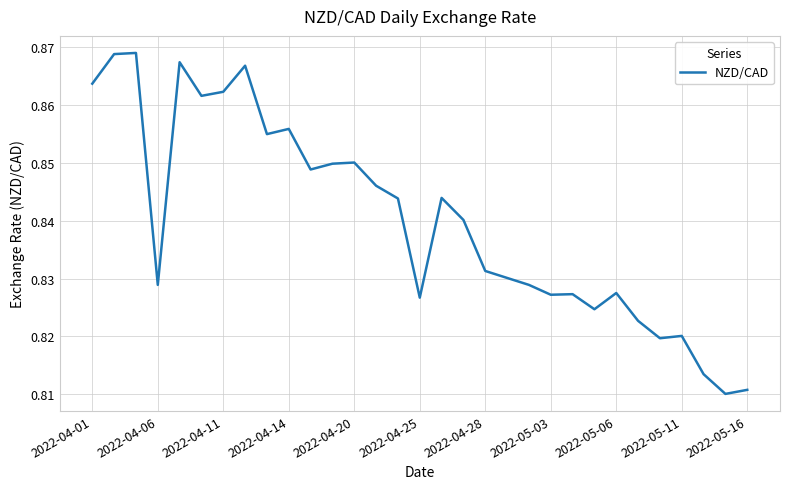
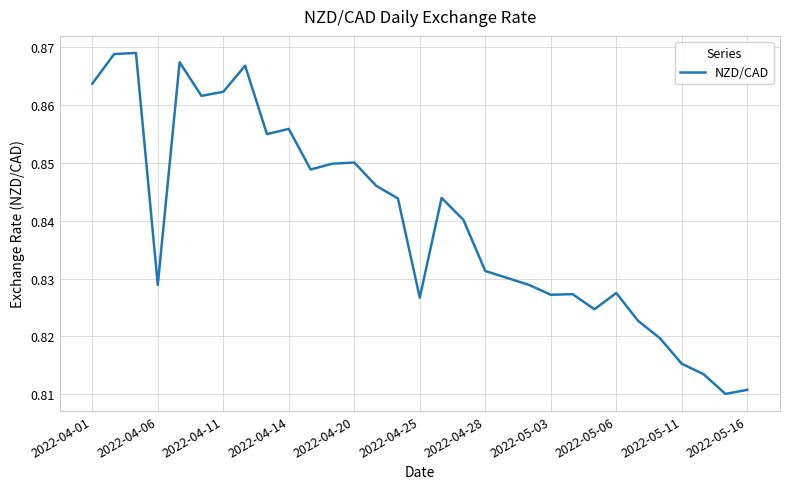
2022-05-11: 0.820 -> 0.815
